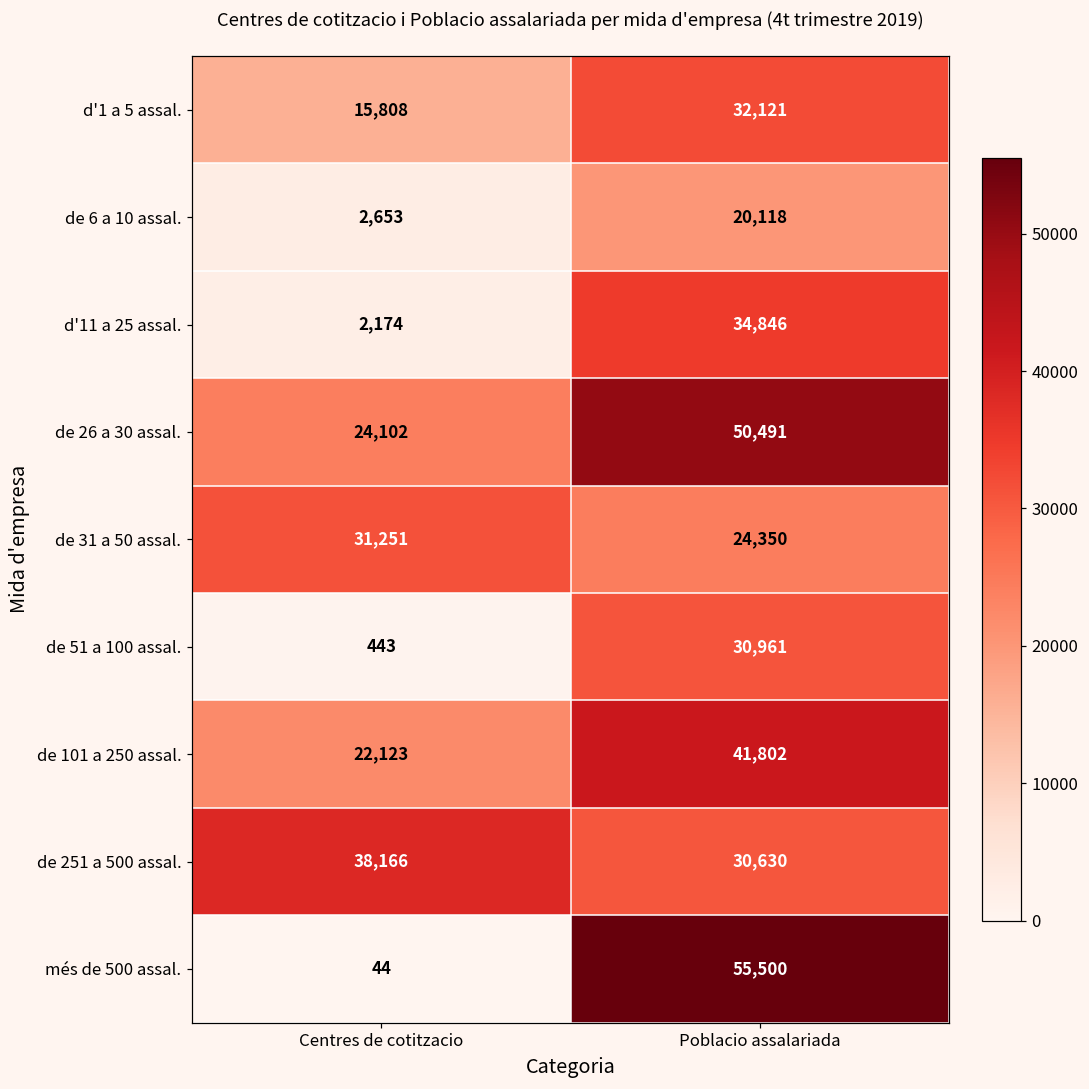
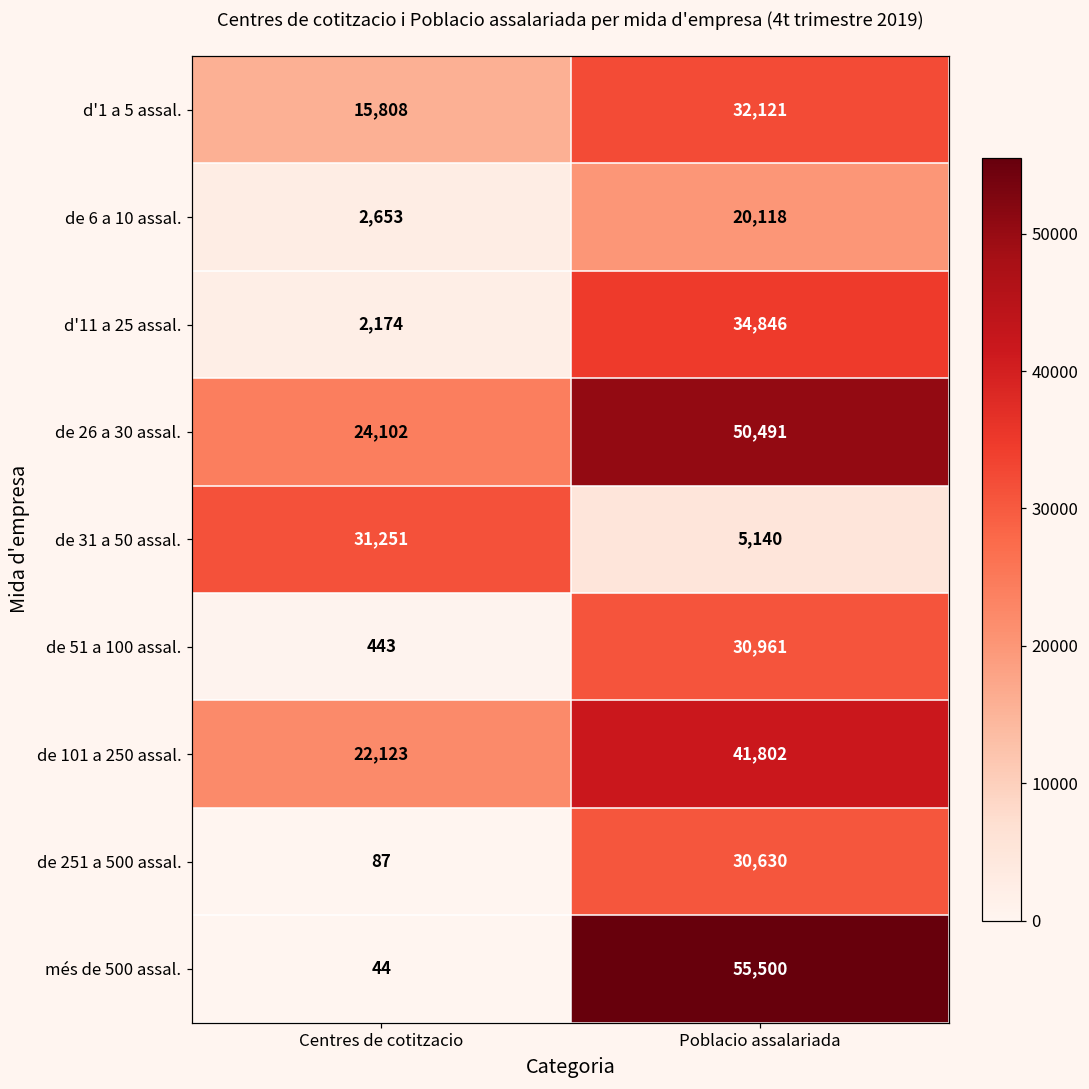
de 31 a 50 assal., Poblacio assalariada: 24,350 -> 5,140
de 251 a 500 assal., Centres de cotitzacio: 38,166 -> 87
